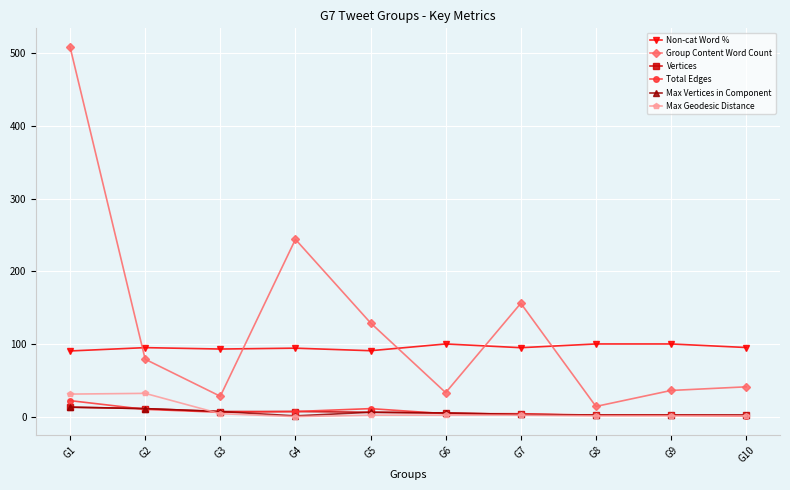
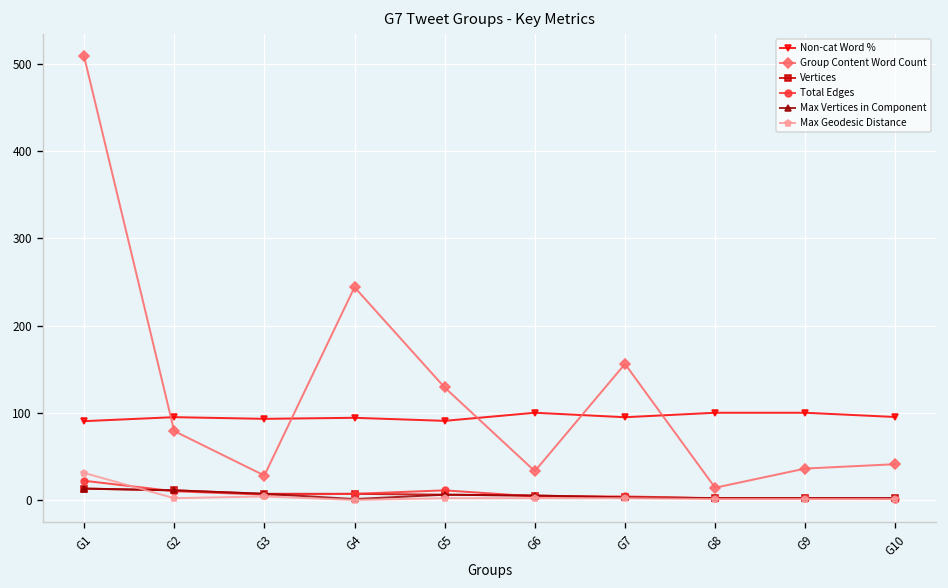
Max Geodesic Distance, G2: 30 -> 0
